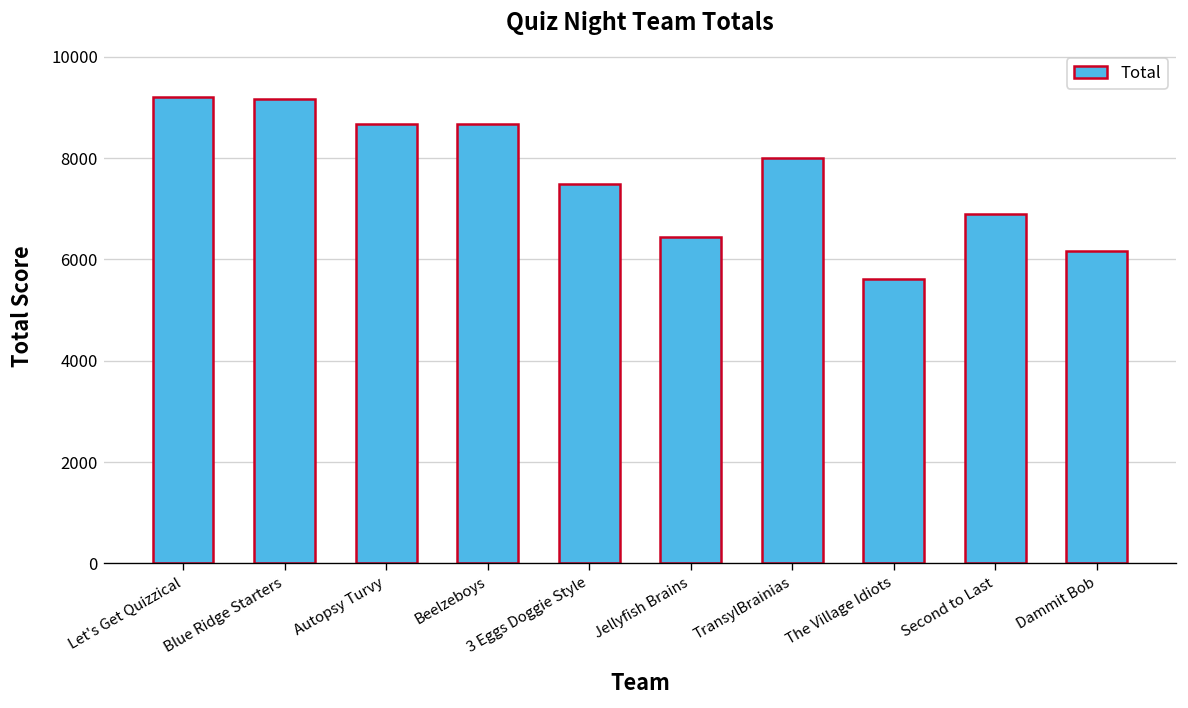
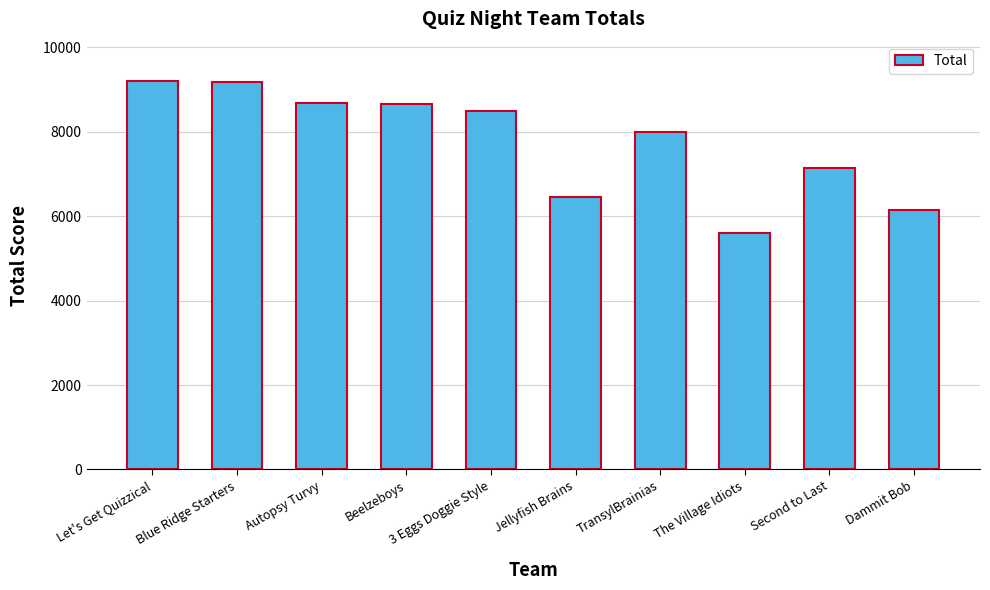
3 Eggs Doggie Style: 7500 -> 8500
Second to Last: 6900 -> 7100
